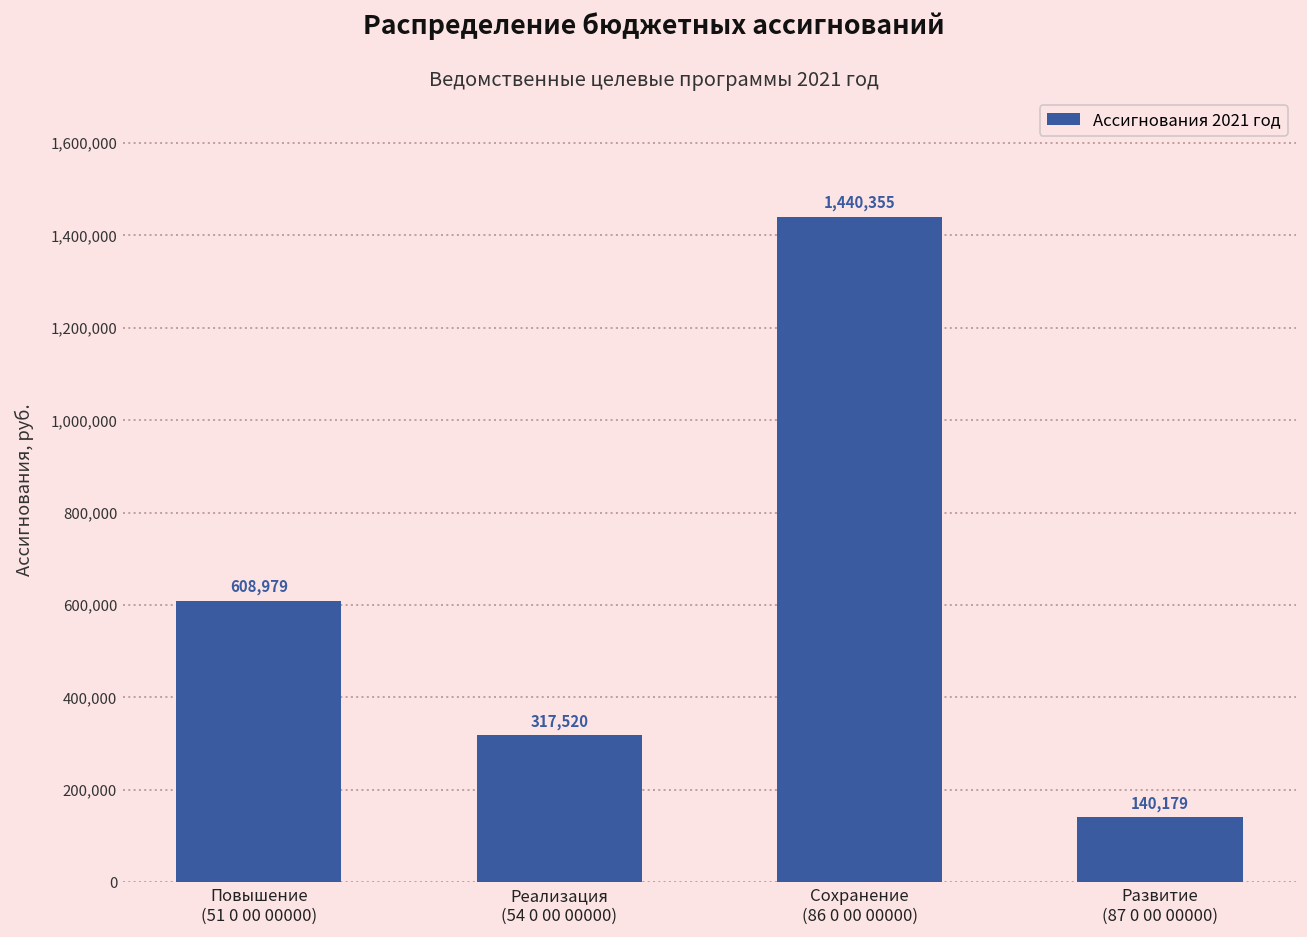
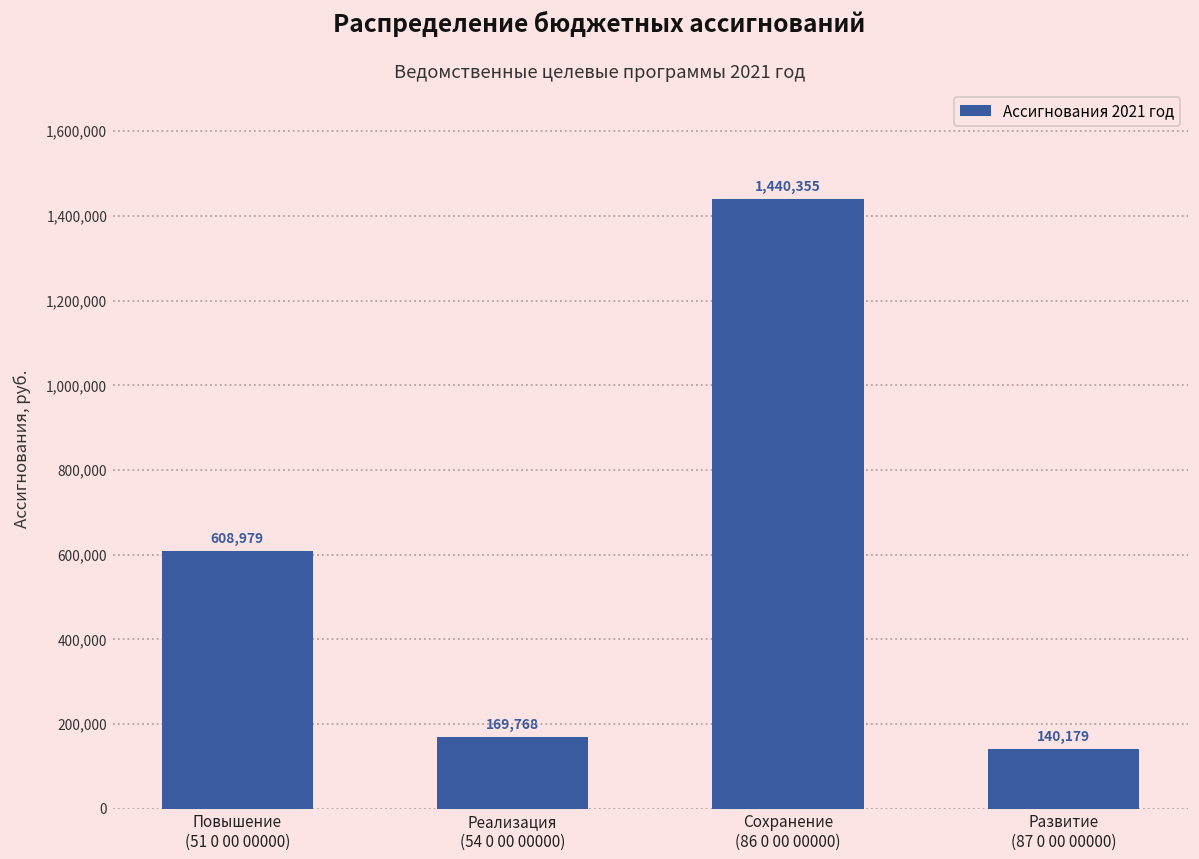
Реализация (54 0 00 00000): 317,520 -> 169,768
